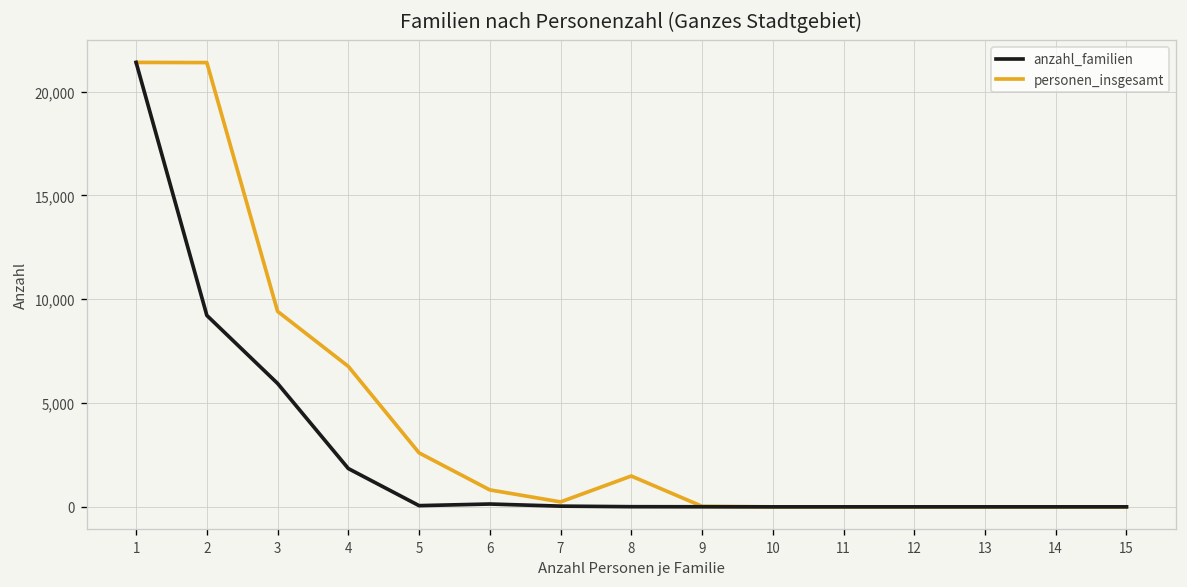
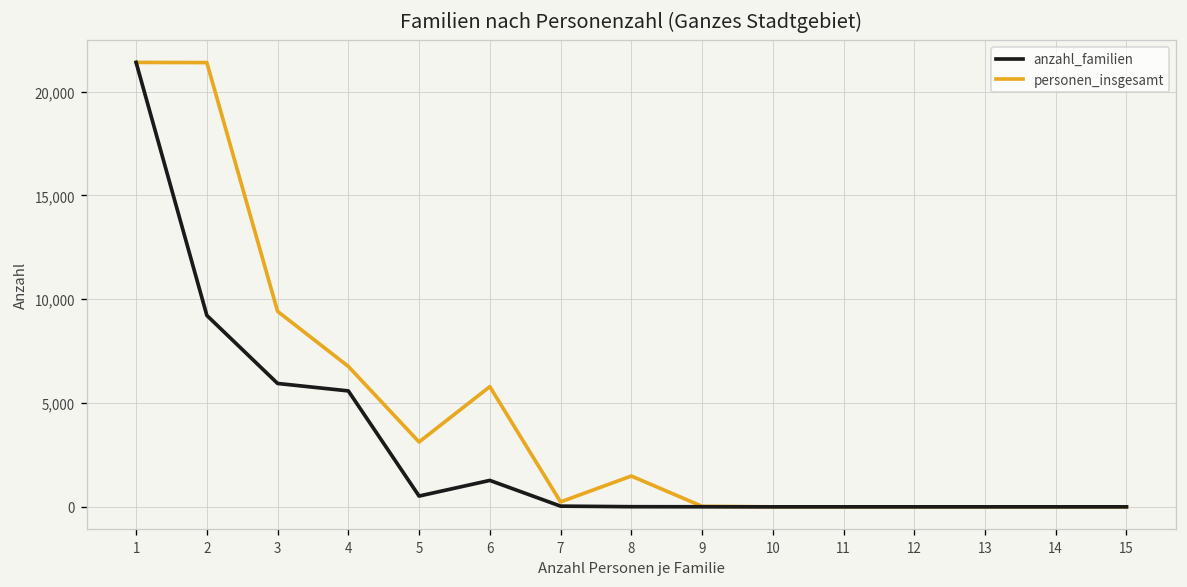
anzahl_familien, 4: 1,800 -> 5,600
anzahl_familien, 5: 100 -> 500
personen_insgesamt, 5: 2,600 -> 3,100
anzahl_familien, 6: 100 -> 1,300
personen_insgesamt, 6: 800 -> 5,800
